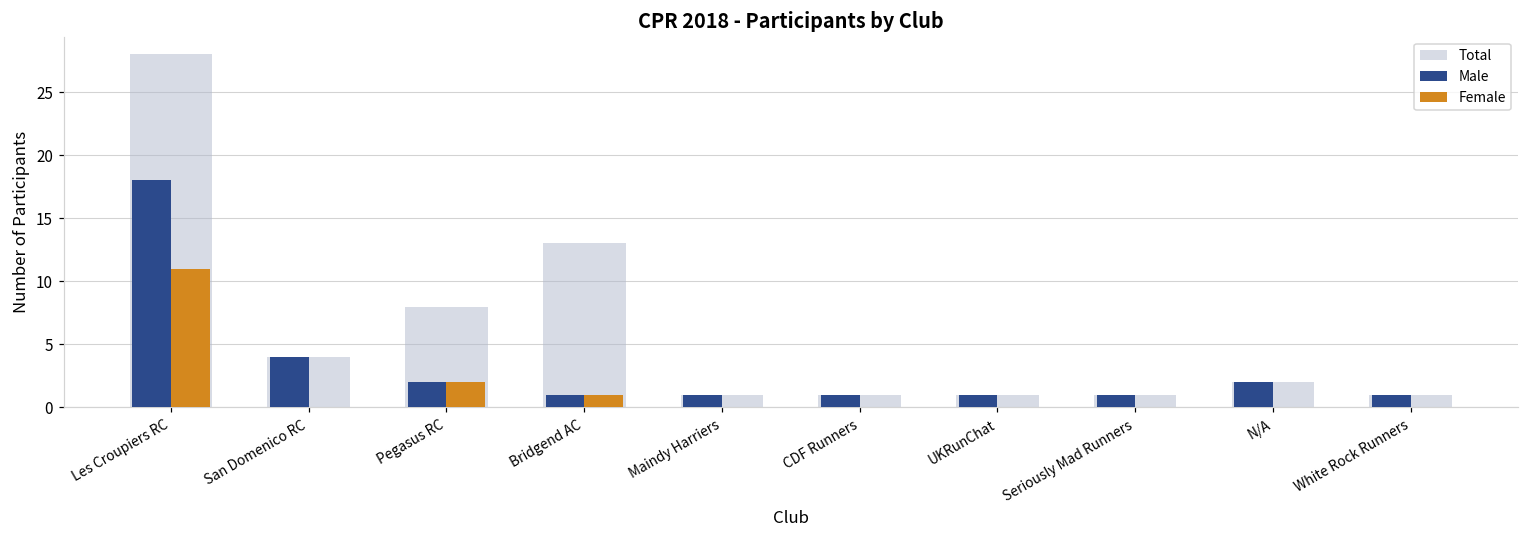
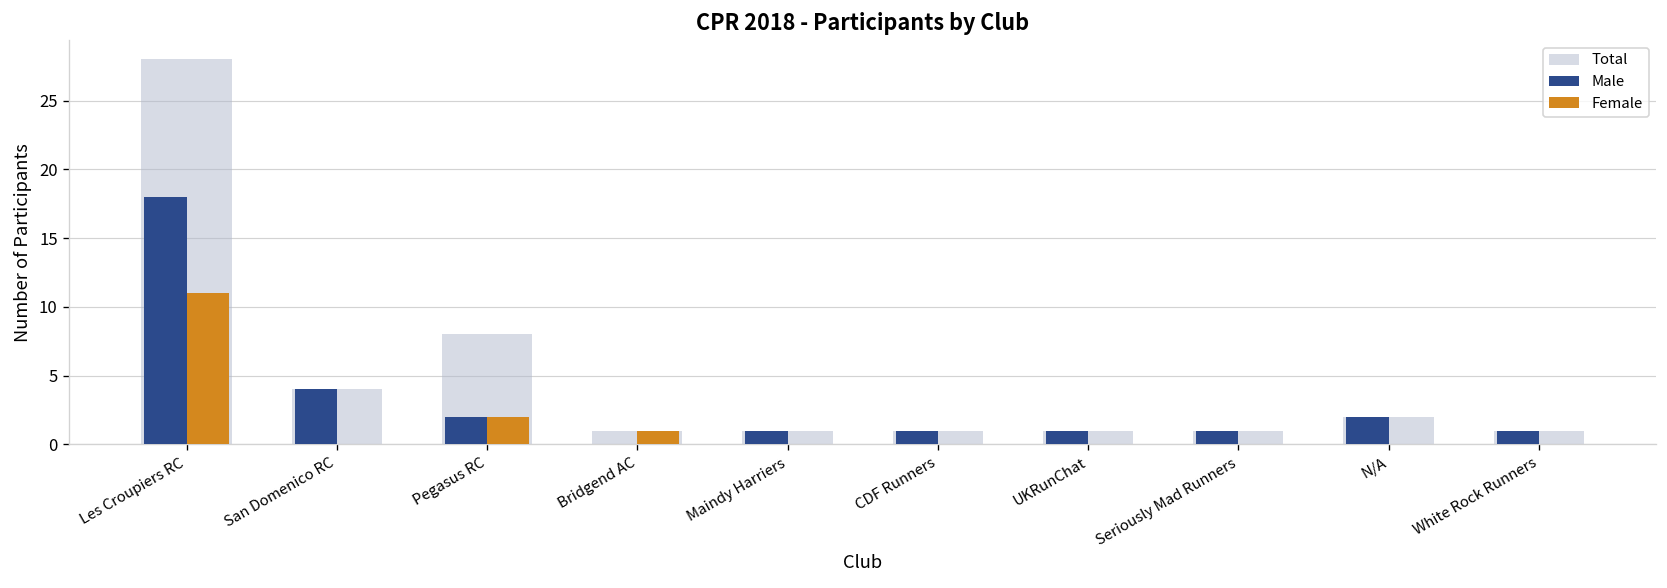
Male, Bridgend AC: 1 -> 0
Total, Bridgend AC: 13 -> 1
